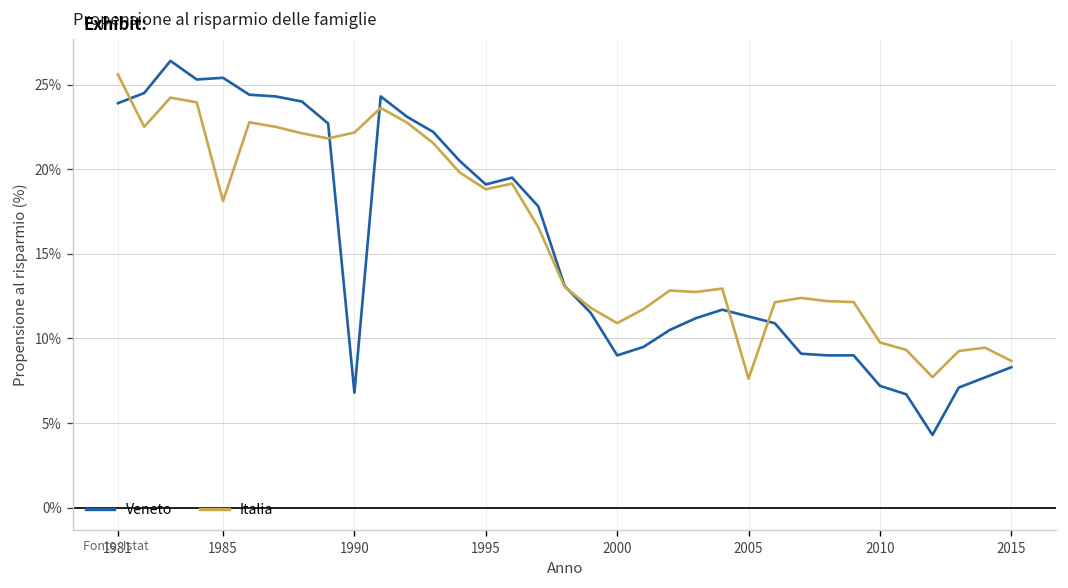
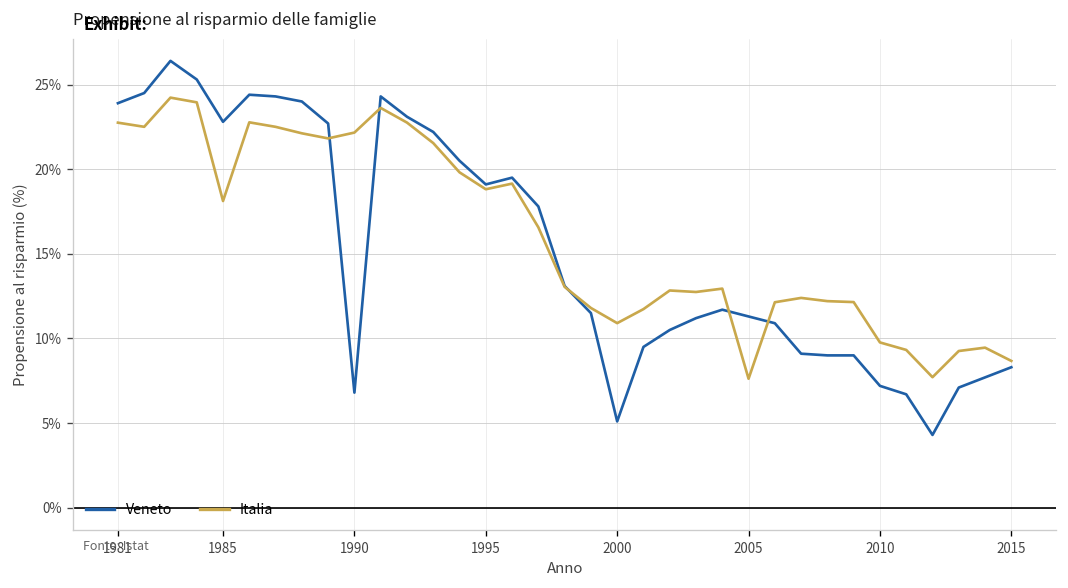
Italia, 1981: 25.6% -> 22.7%
Veneto, 1985: 25.4% -> 22.8%
Veneto, 2000: 9.0% -> 5.1%
